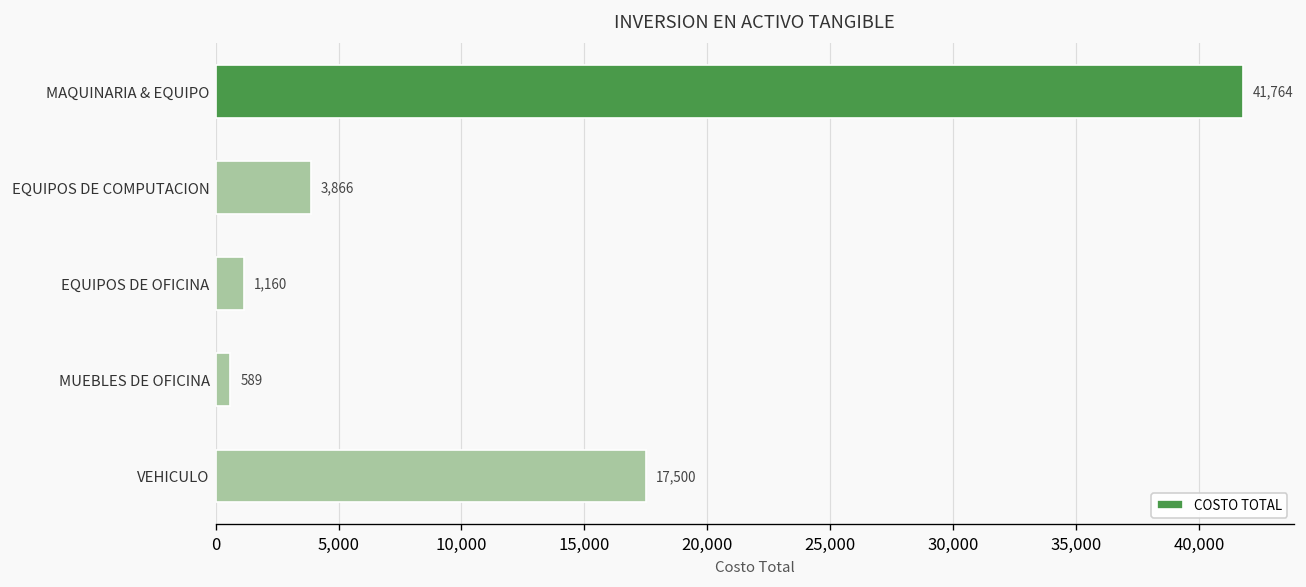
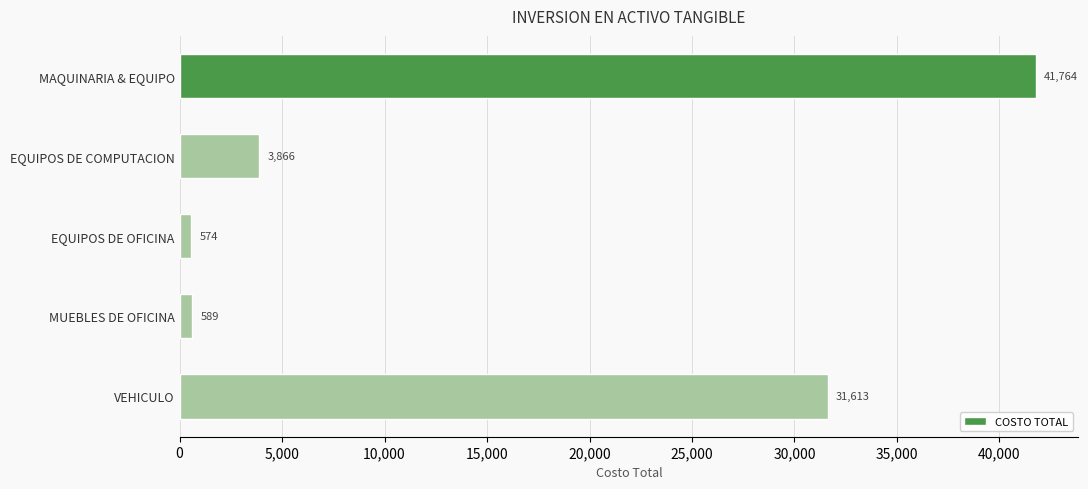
EQUIPOS DE OFICINA: 1,160 -> 574
VEHICULO: 17,500 -> 31,613
